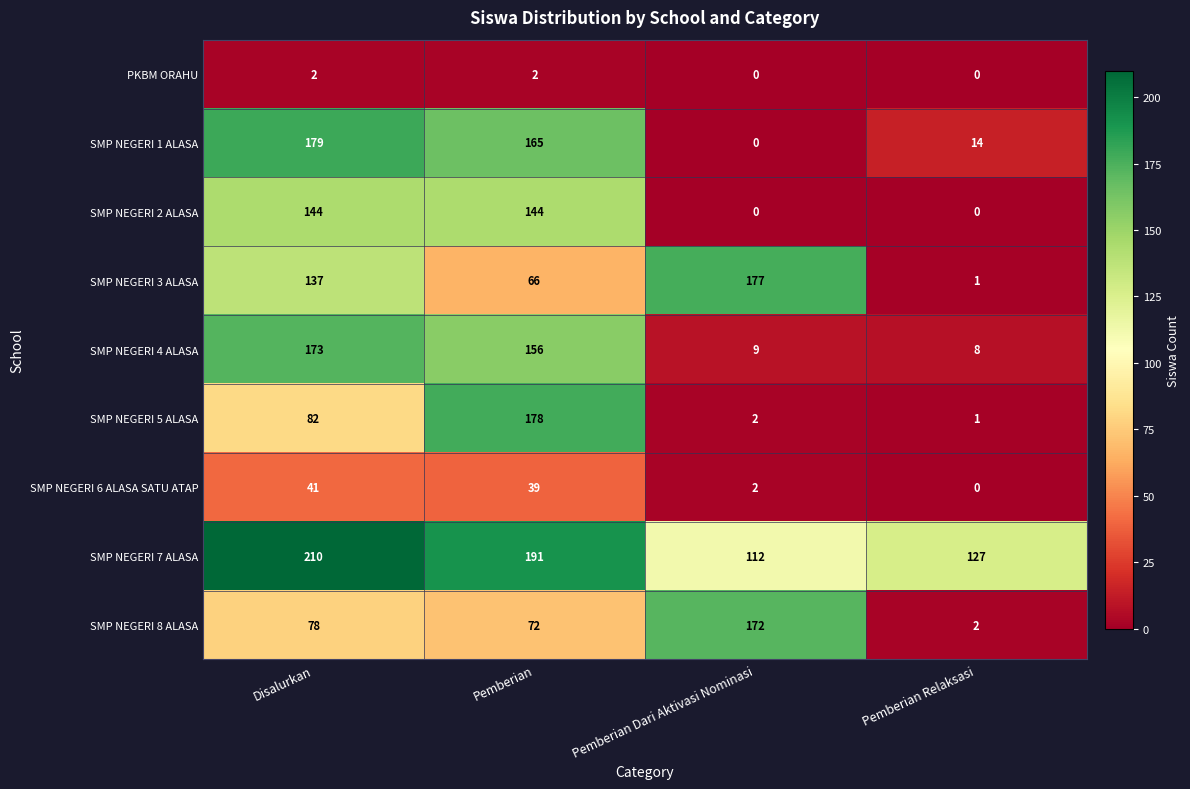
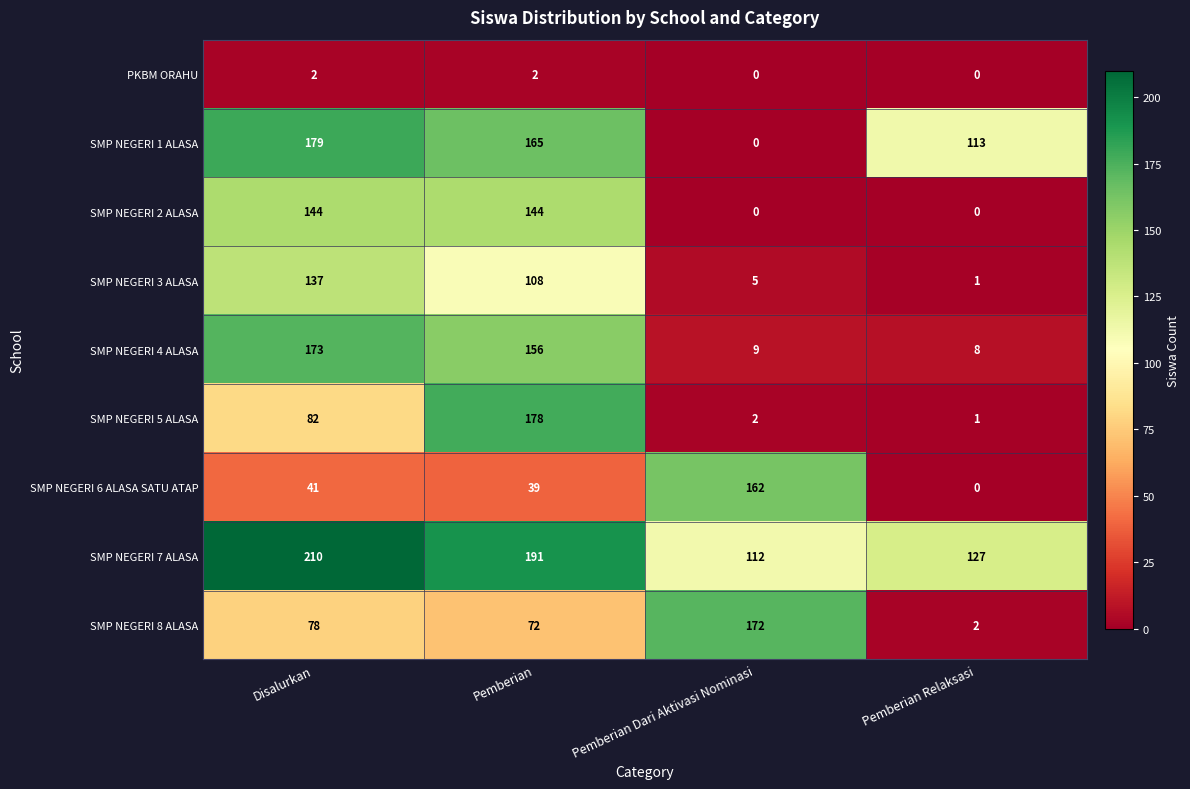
SMP NEGERI 1 ALASA, Pemberian Relaksasi: 14 -> 113
SMP NEGERI 3 ALASA, Pemberian: 66 -> 108
SMP NEGERI 3 ALASA, Pemberian Dari Aktivasi Nominasi: 177 -> 5
SMP NEGERI 6 ALASA SATU ATAP, Pemberian Dari Aktivasi Nominasi: 2 -> 162
